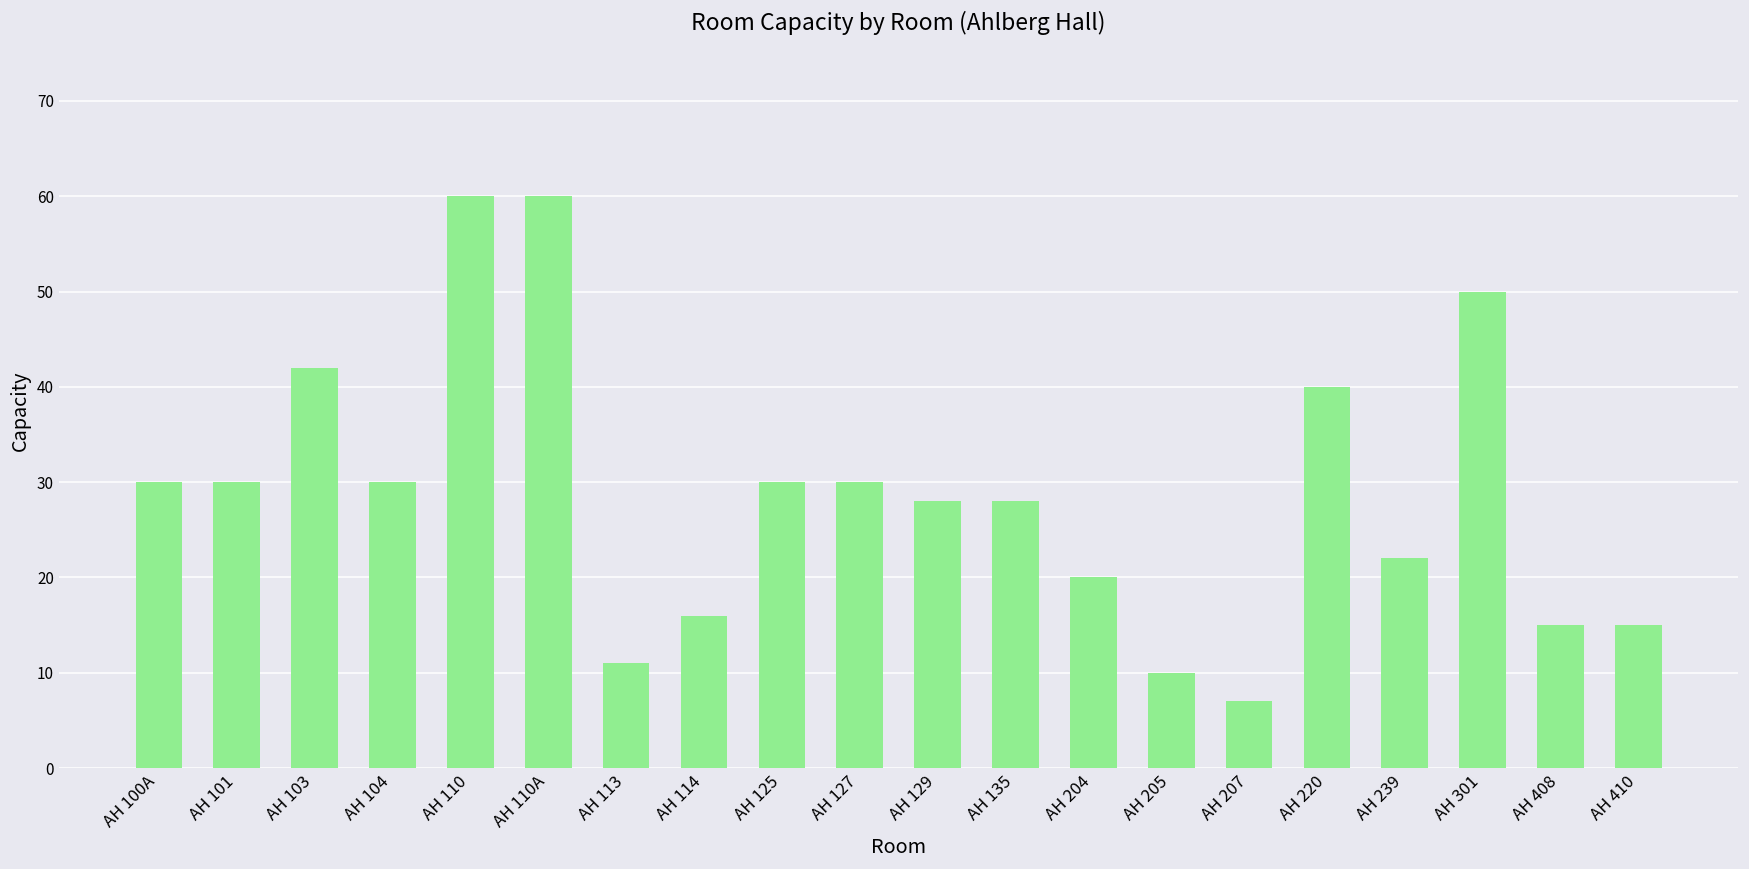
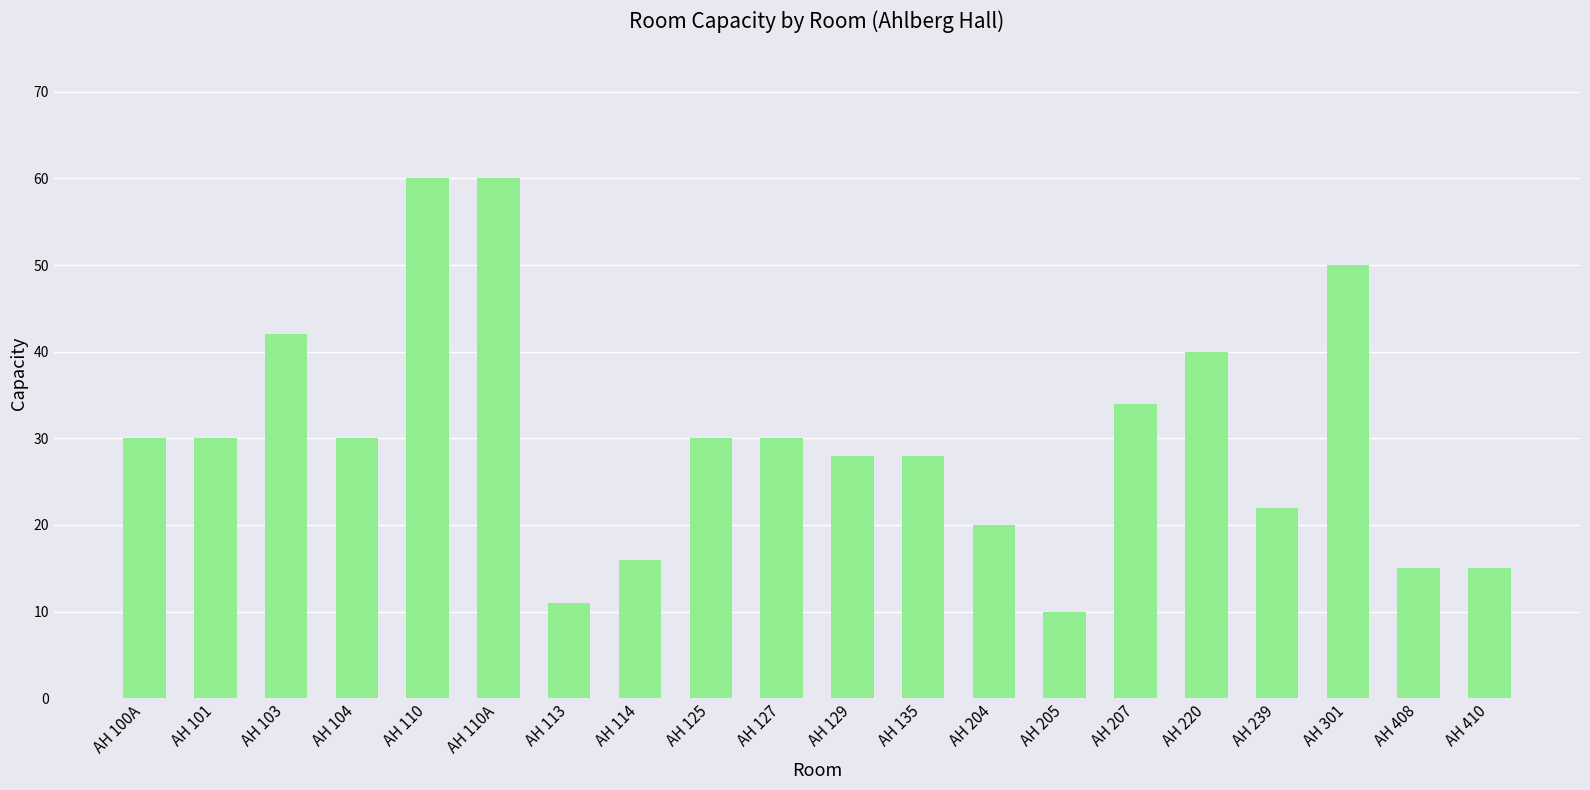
AH 207: 7 -> 34
